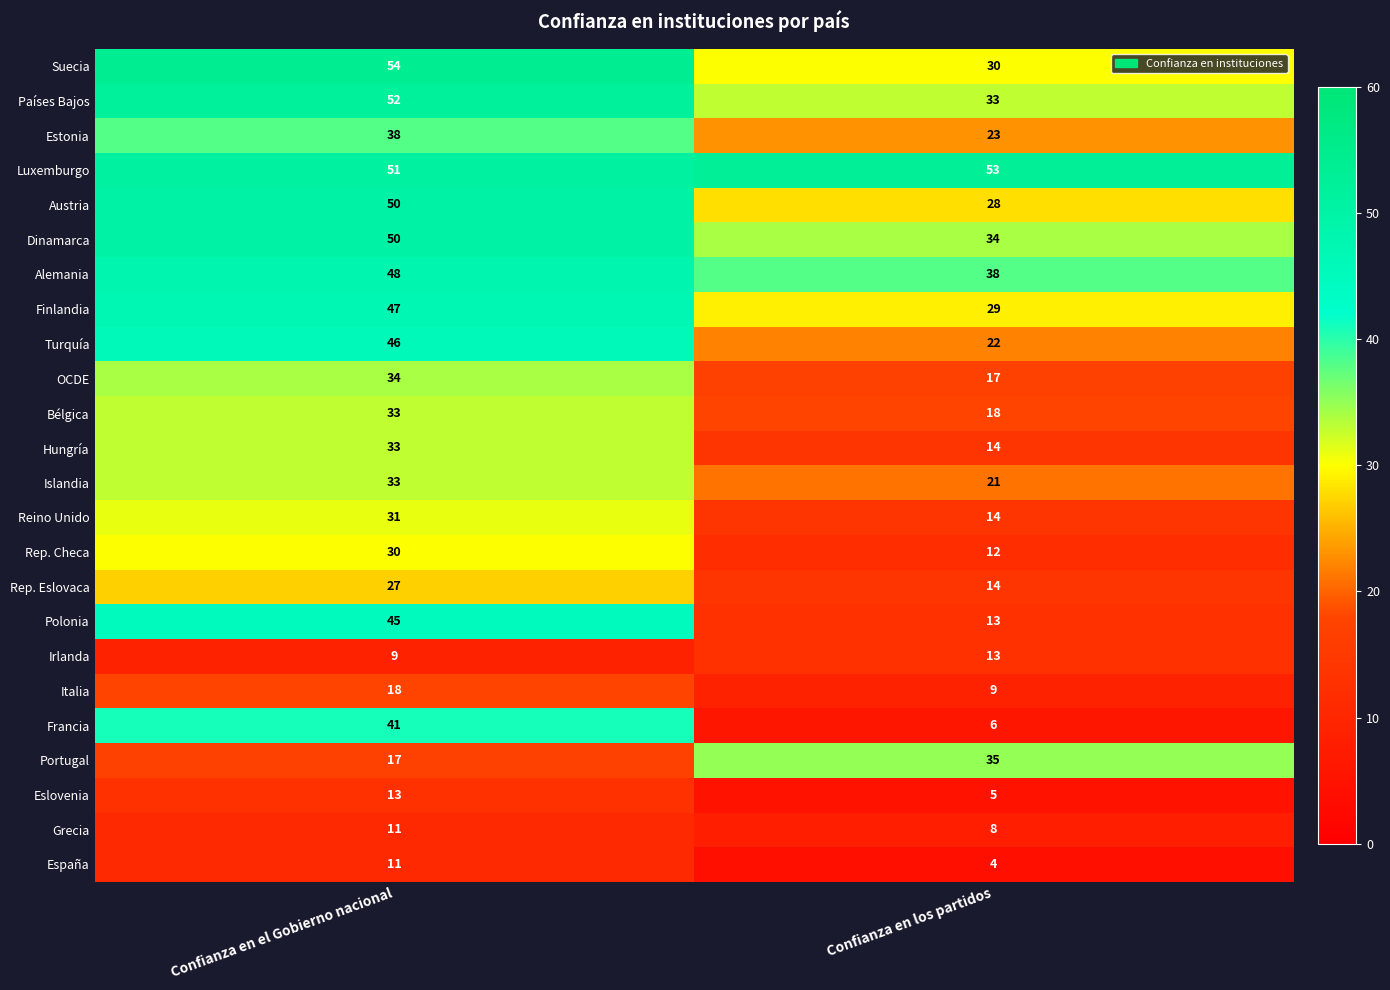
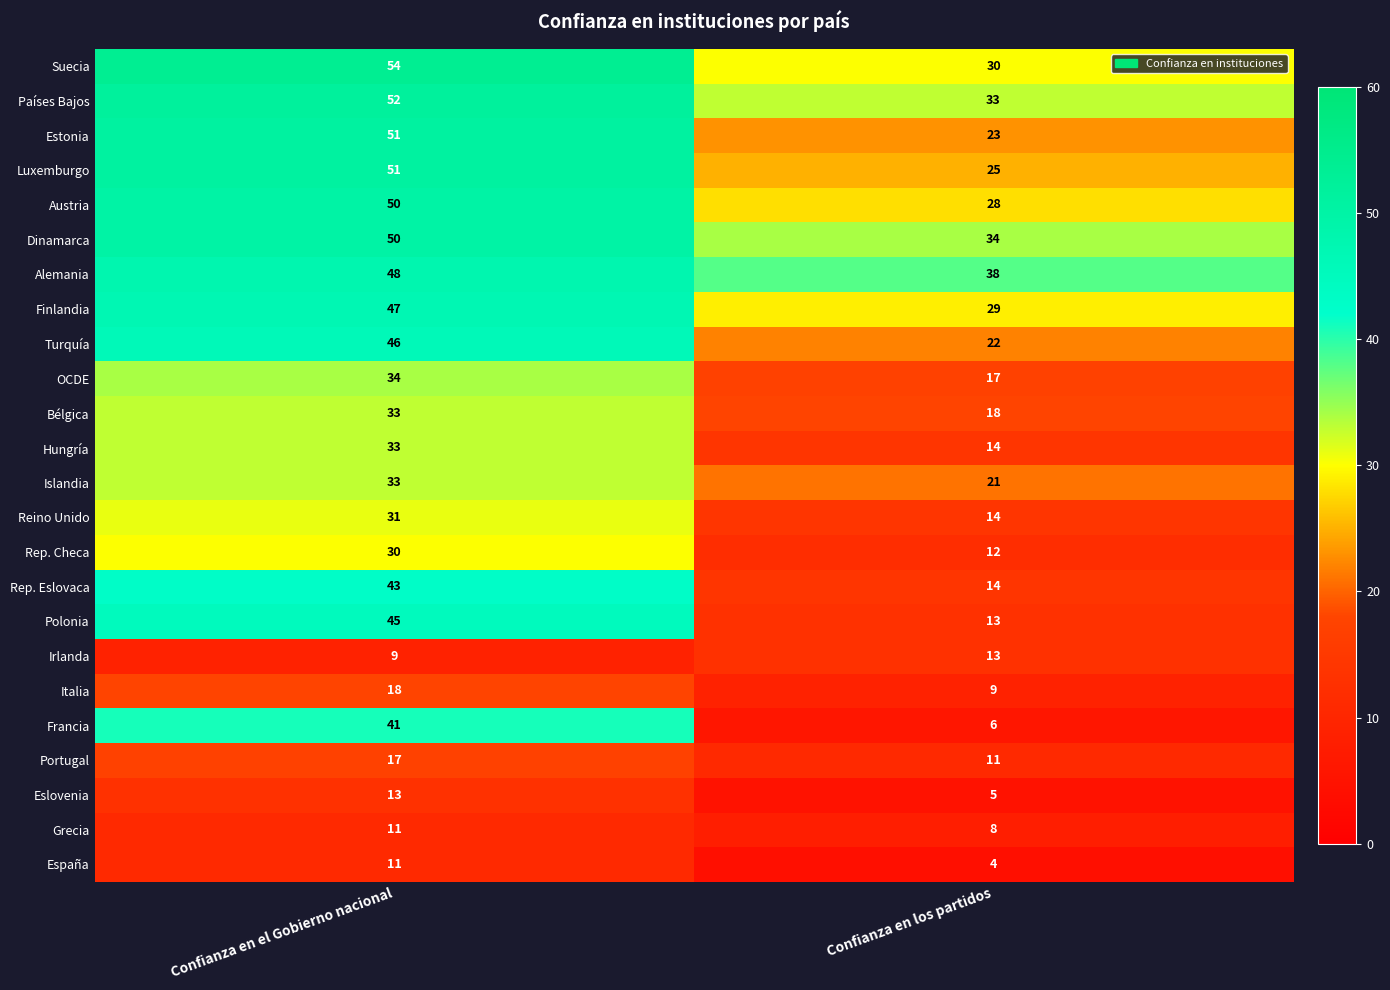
Estonia, Confianza en el Gobierno nacional: 38 -> 51
Luxemburgo, Confianza en los partidos: 53 -> 25
Rep. Eslovaca, Confianza en el Gobierno nacional: 27 -> 43
Portugal, Confianza en los partidos: 35 -> 11
